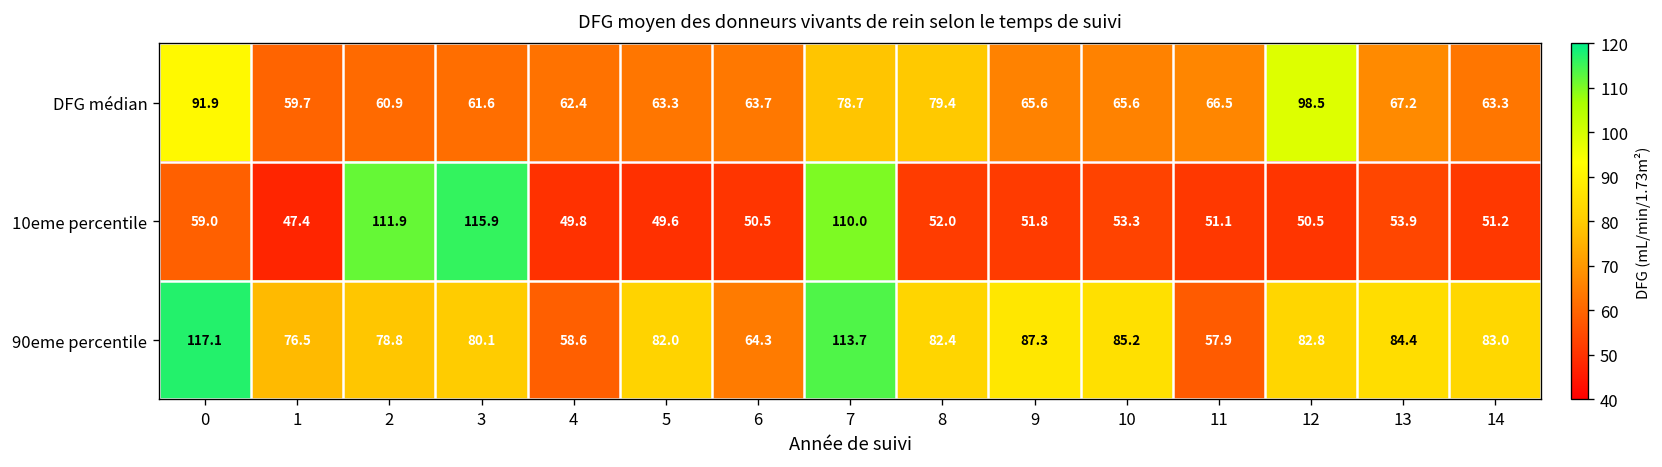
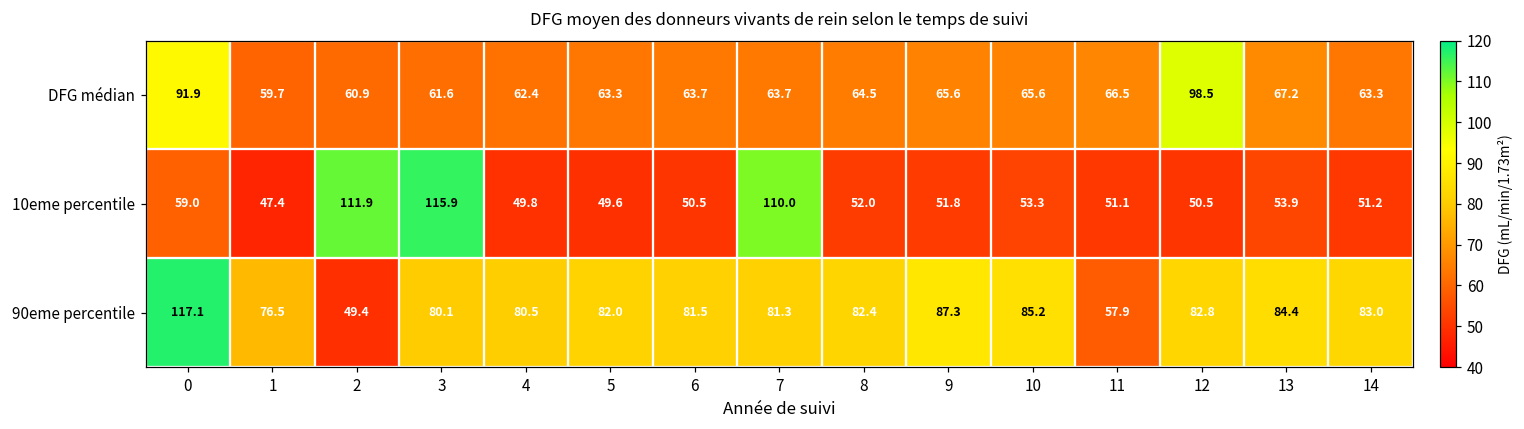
DFG médian, 7: 78.7 -> 63.7
DFG médian, 8: 79.4 -> 64.5
90eme percentile, 2: 78.8 -> 49.4
90eme percentile, 4: 58.6 -> 80.5
90eme percentile, 6: 64.3 -> 81.5
90eme percentile, 7: 113.7 -> 81.3
